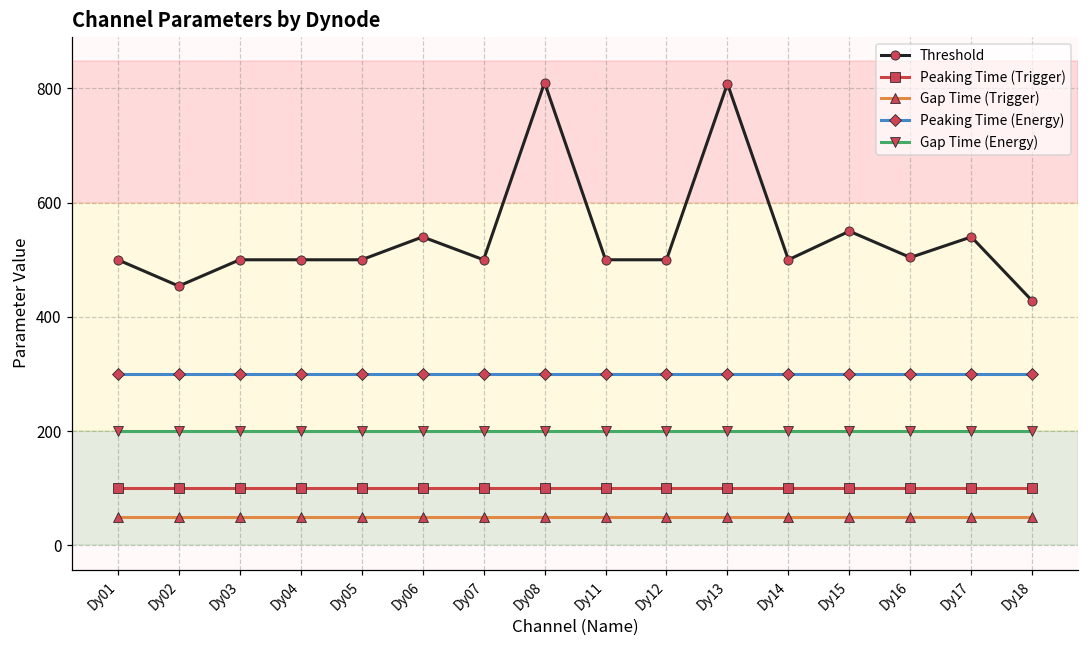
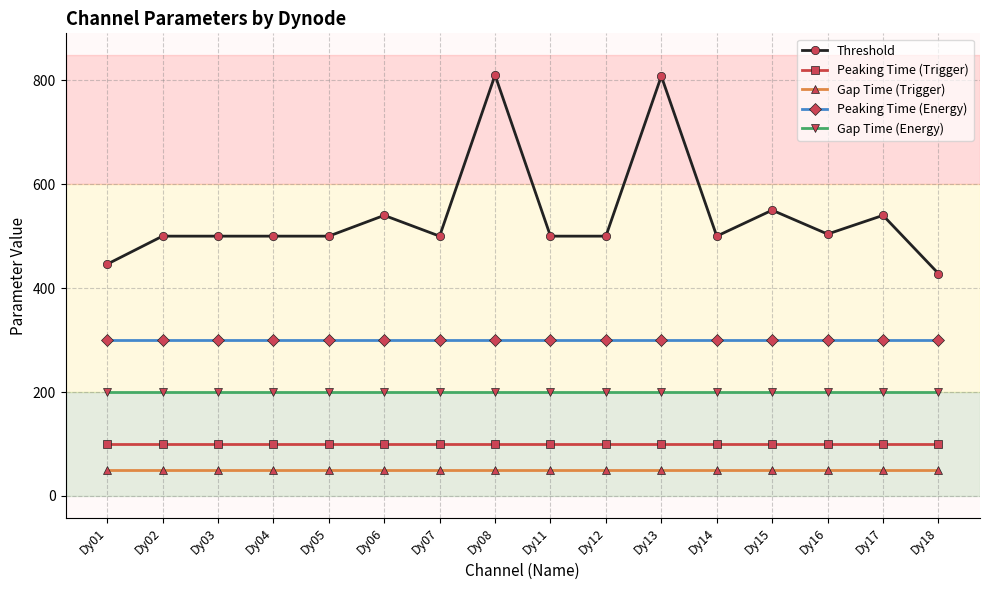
Threshold, Dy01: 500 -> 450
Threshold, Dy02: 450 -> 500
